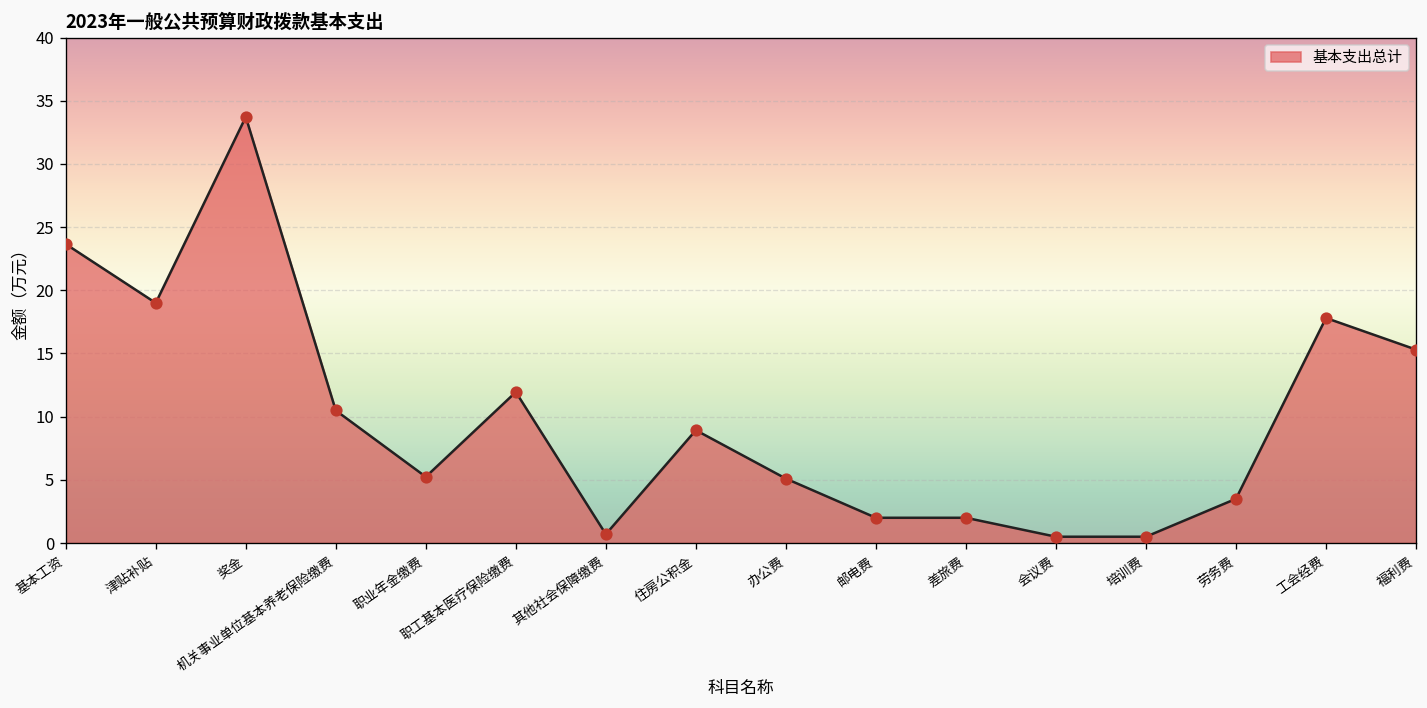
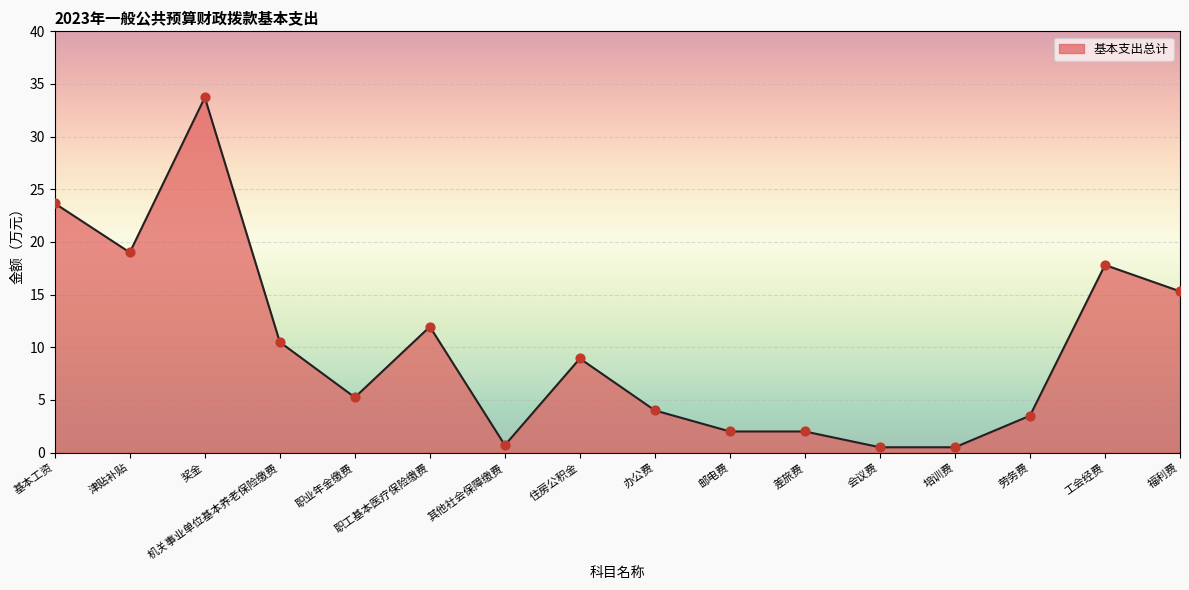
办公费: 5.1 -> 4.0
